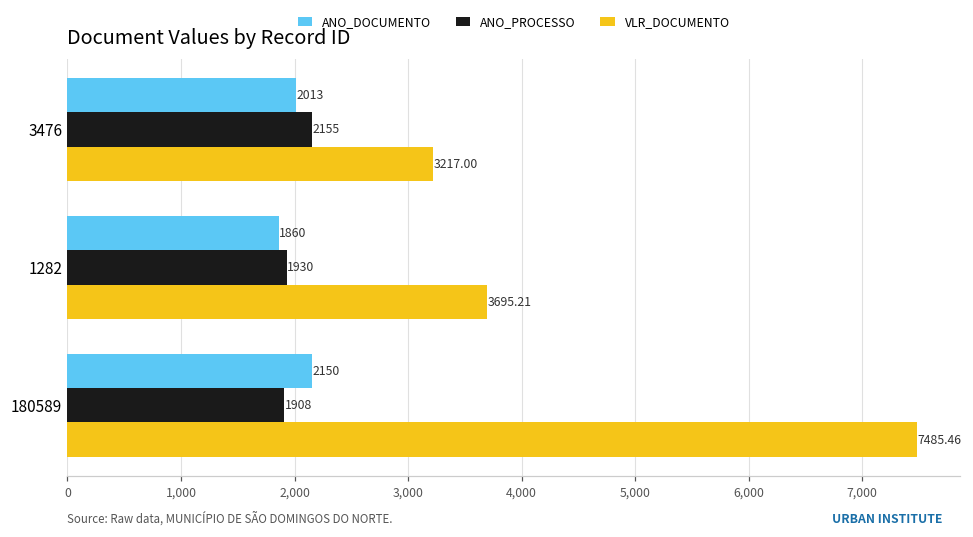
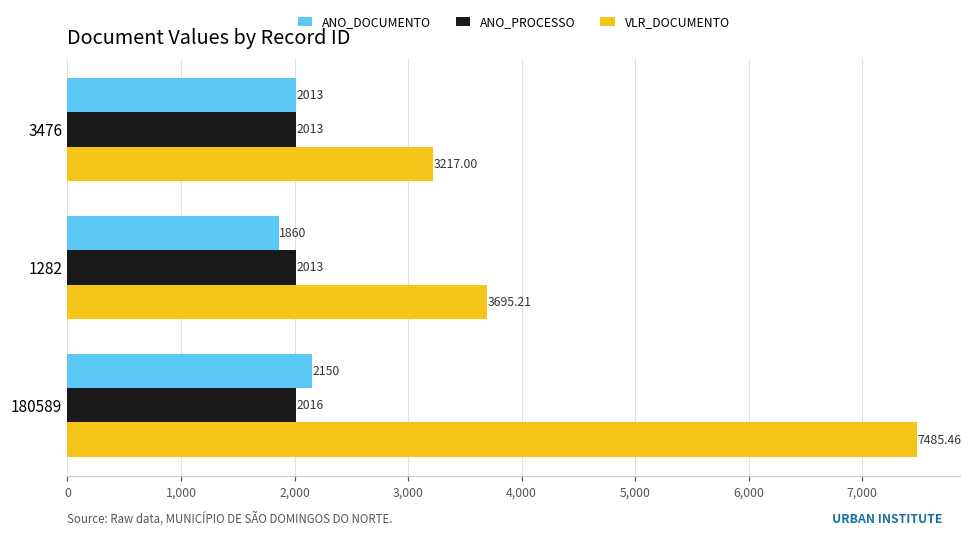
ANO_PROCESSO, 3476: 2155 -> 2013
ANO_PROCESSO, 1282: 1930 -> 2013
ANO_PROCESSO, 180589: 1908 -> 2016
